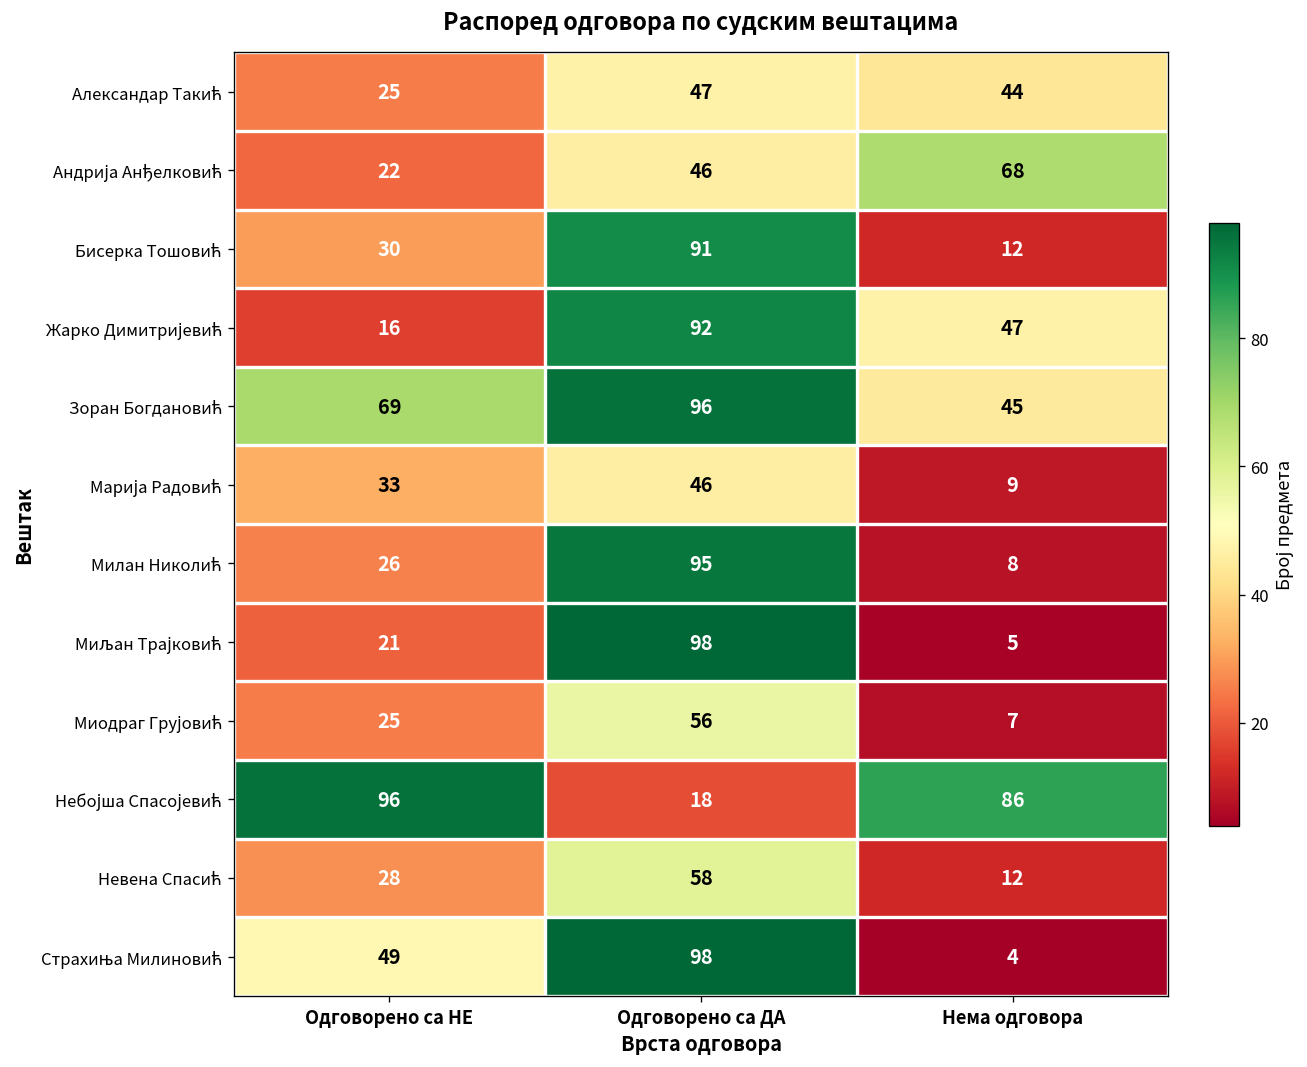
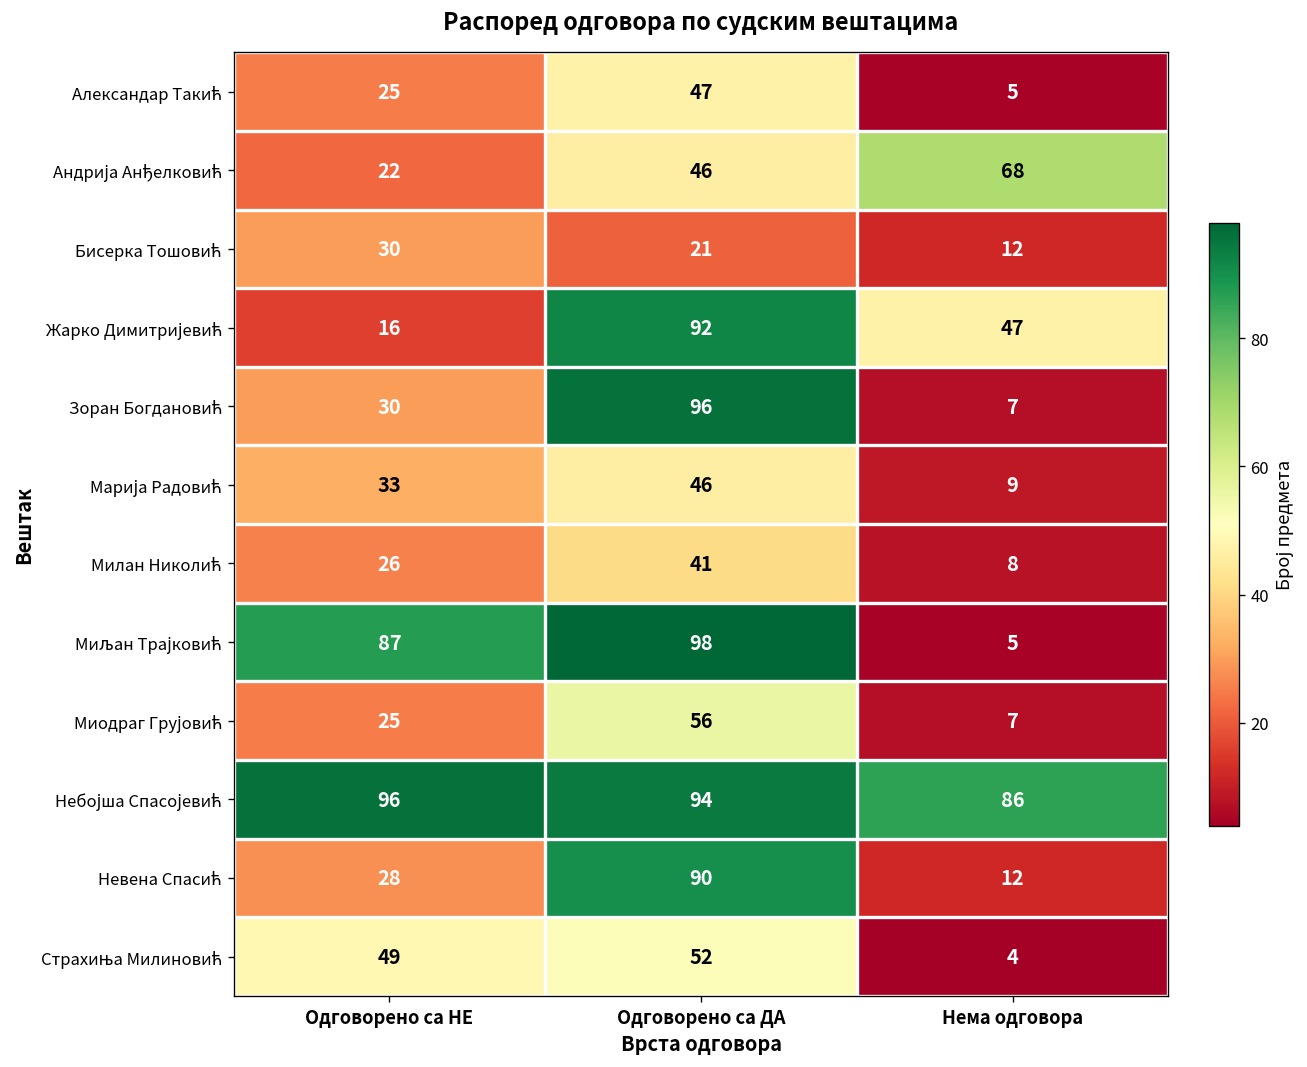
Александар Такић, Нема одговора: 44 -> 5
Бисерка Тошовић, Одговорено са ДА: 91 -> 21
Зоран Богдановић, Одговорено са НЕ: 69 -> 30
Зоран Богдановић, Нема одговора: 45 -> 7
Милан Николић, Одговорено са ДА: 95 -> 41
Миљан Трајковић, Одговорено са НЕ: 21 -> 87
Небојша Спасојевић, Одговорено са ДА: 18 -> 94
Невена Спасић, Одговорено са ДА: 58 -> 90
Страхиња Милиновић, Одговорено са ДА: 98 -> 52
